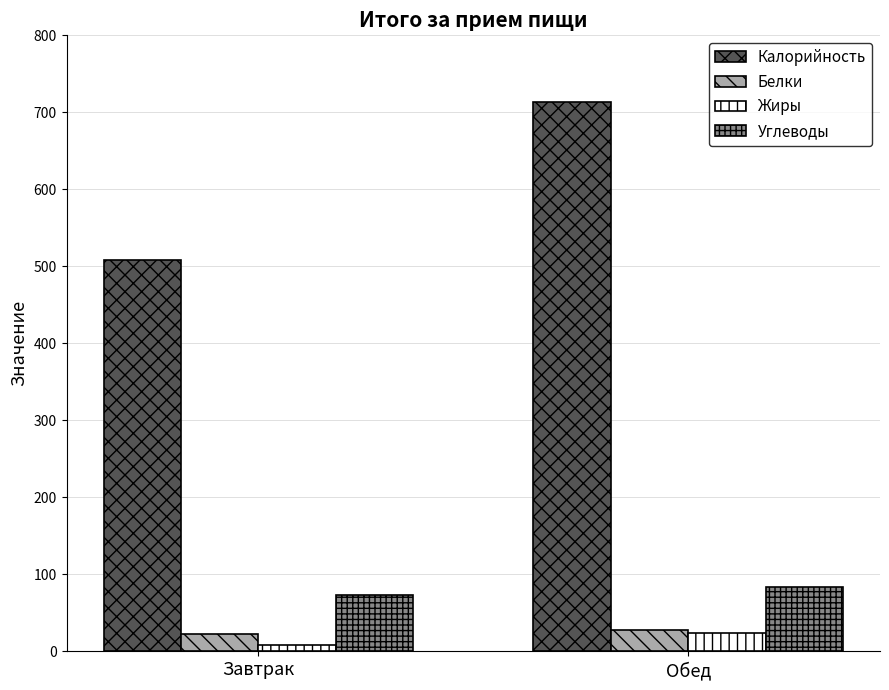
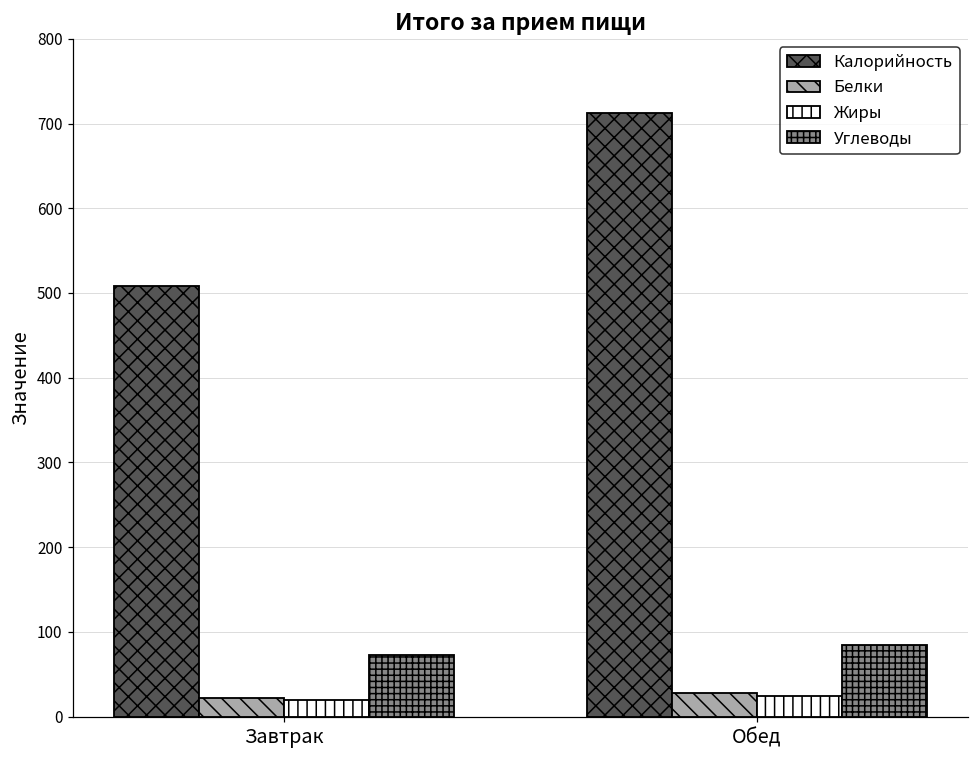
Жиры, Завтрак: 10 -> 20
